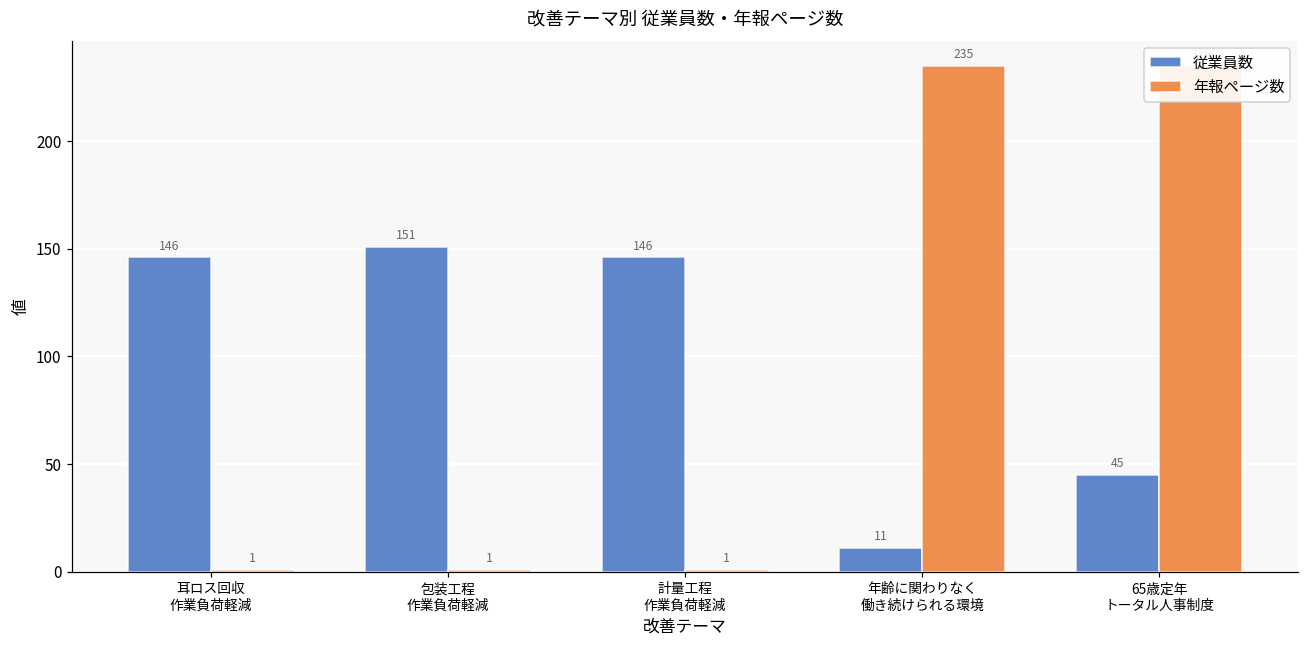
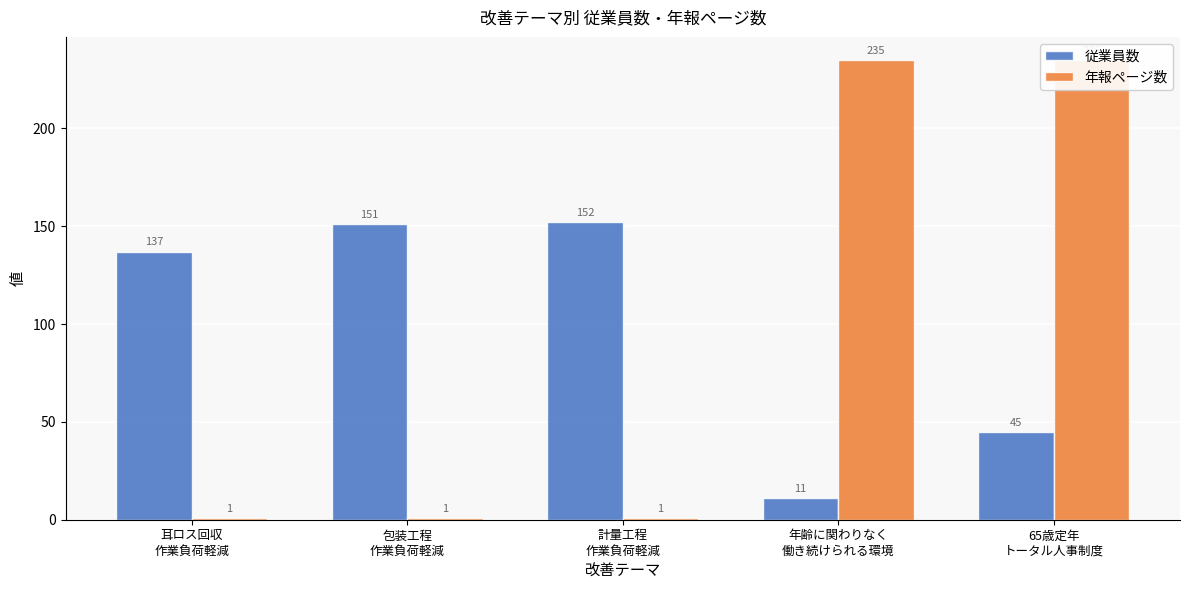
従業員数, 耳ロス回収 作業負荷軽減: 146 -> 137
従業員数, 計量工程 作業負荷軽減: 146 -> 152
